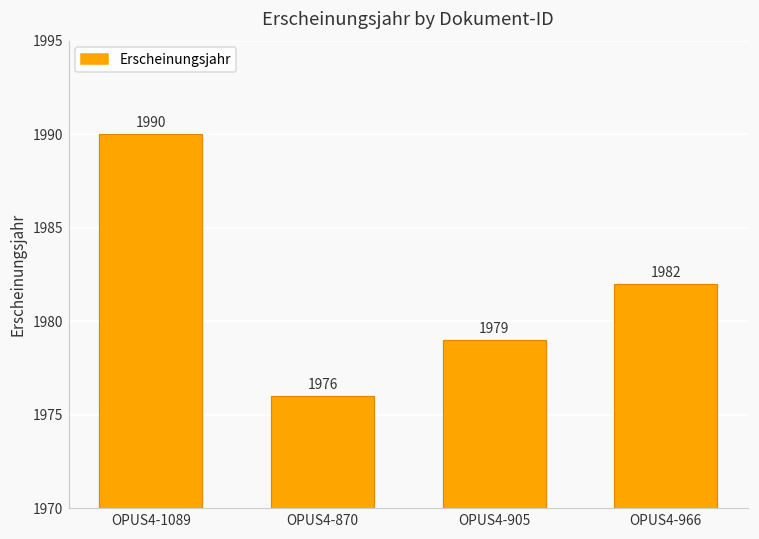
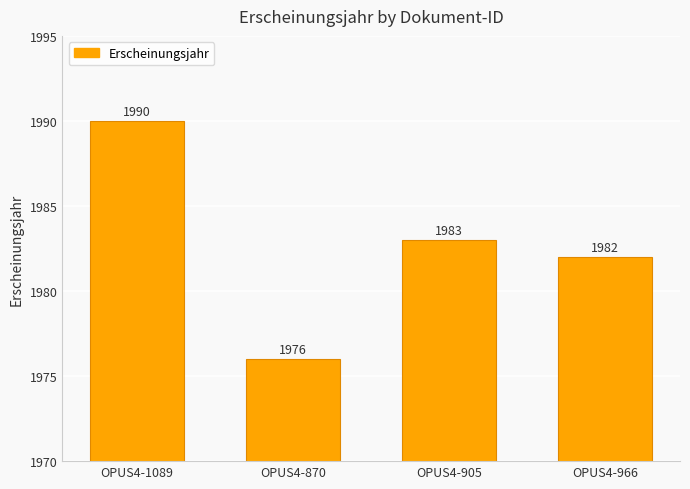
OPUS4-905: 1979 -> 1983
